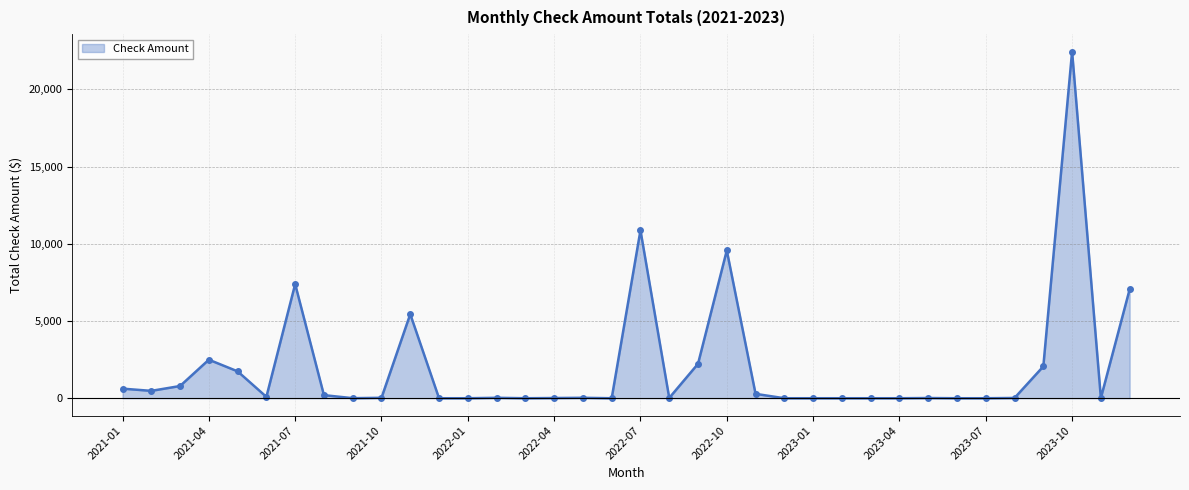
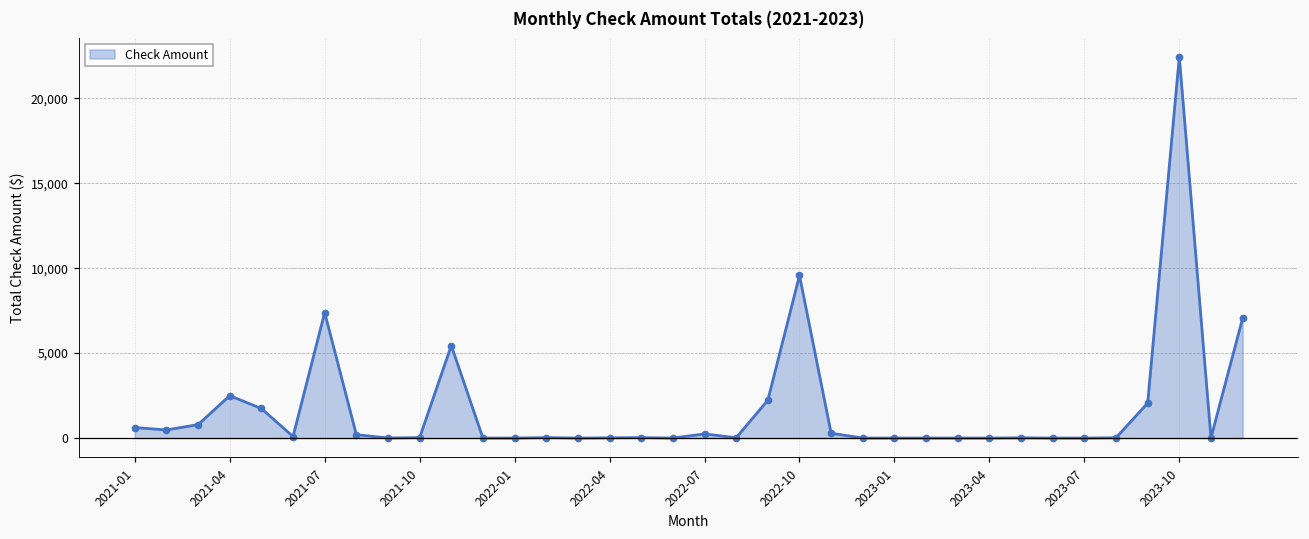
2022-07: 10,900 -> 200
